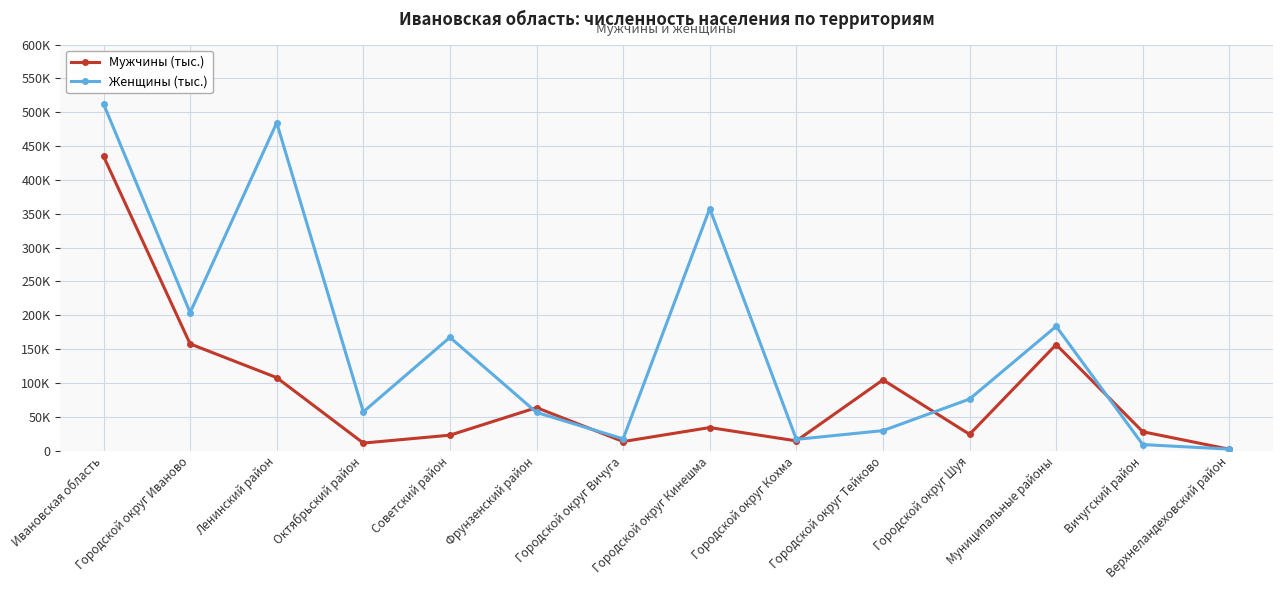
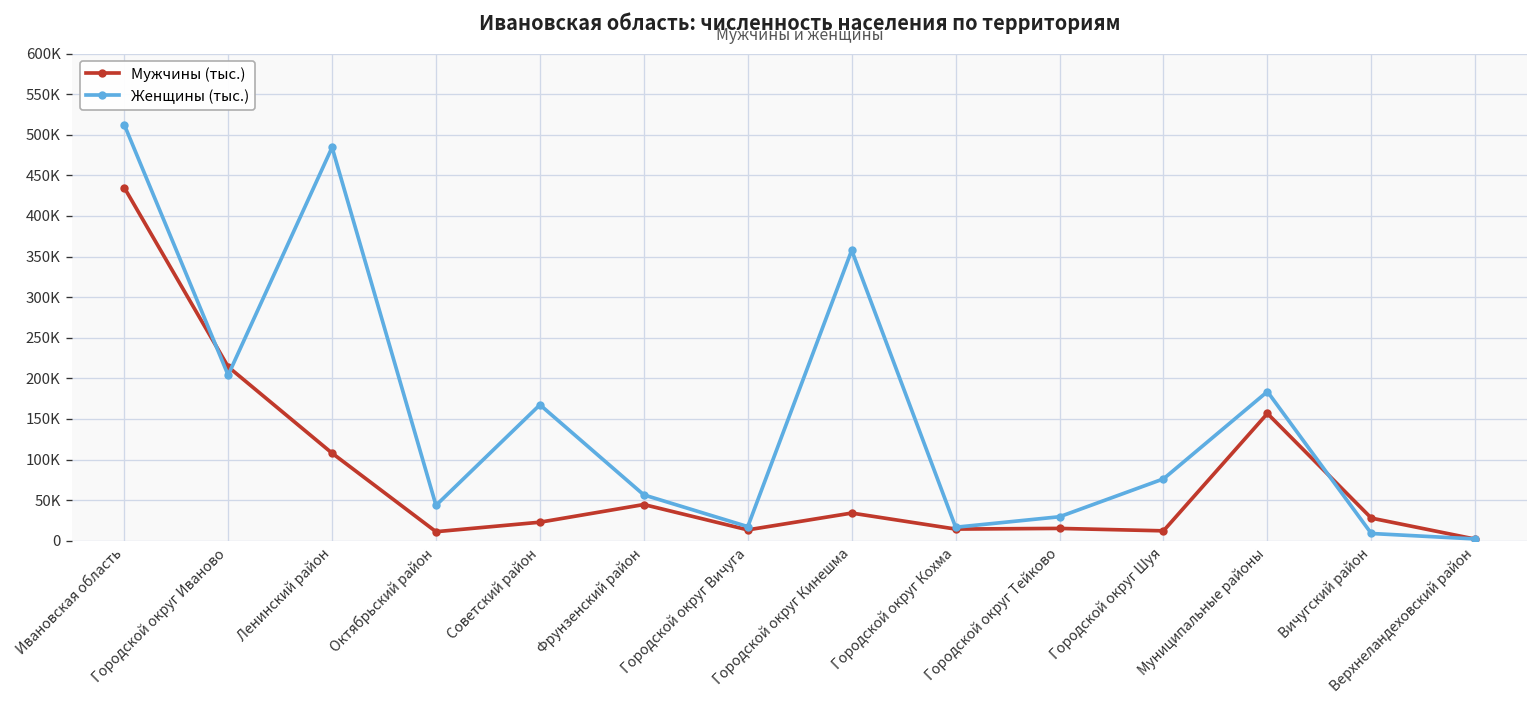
Мужчины (тыс.), Городской округ Иваново: 160000 -> 210000
Женщины (тыс.), Октябрьский район: 60000 -> 40000
Мужчины (тыс.), Фрунзенский район: 60000 -> 40000
Мужчины (тыс.), Городской округ Тейково: 100000 -> 20000
Мужчины (тыс.), Городской округ Шуя: 20000 -> 10000
